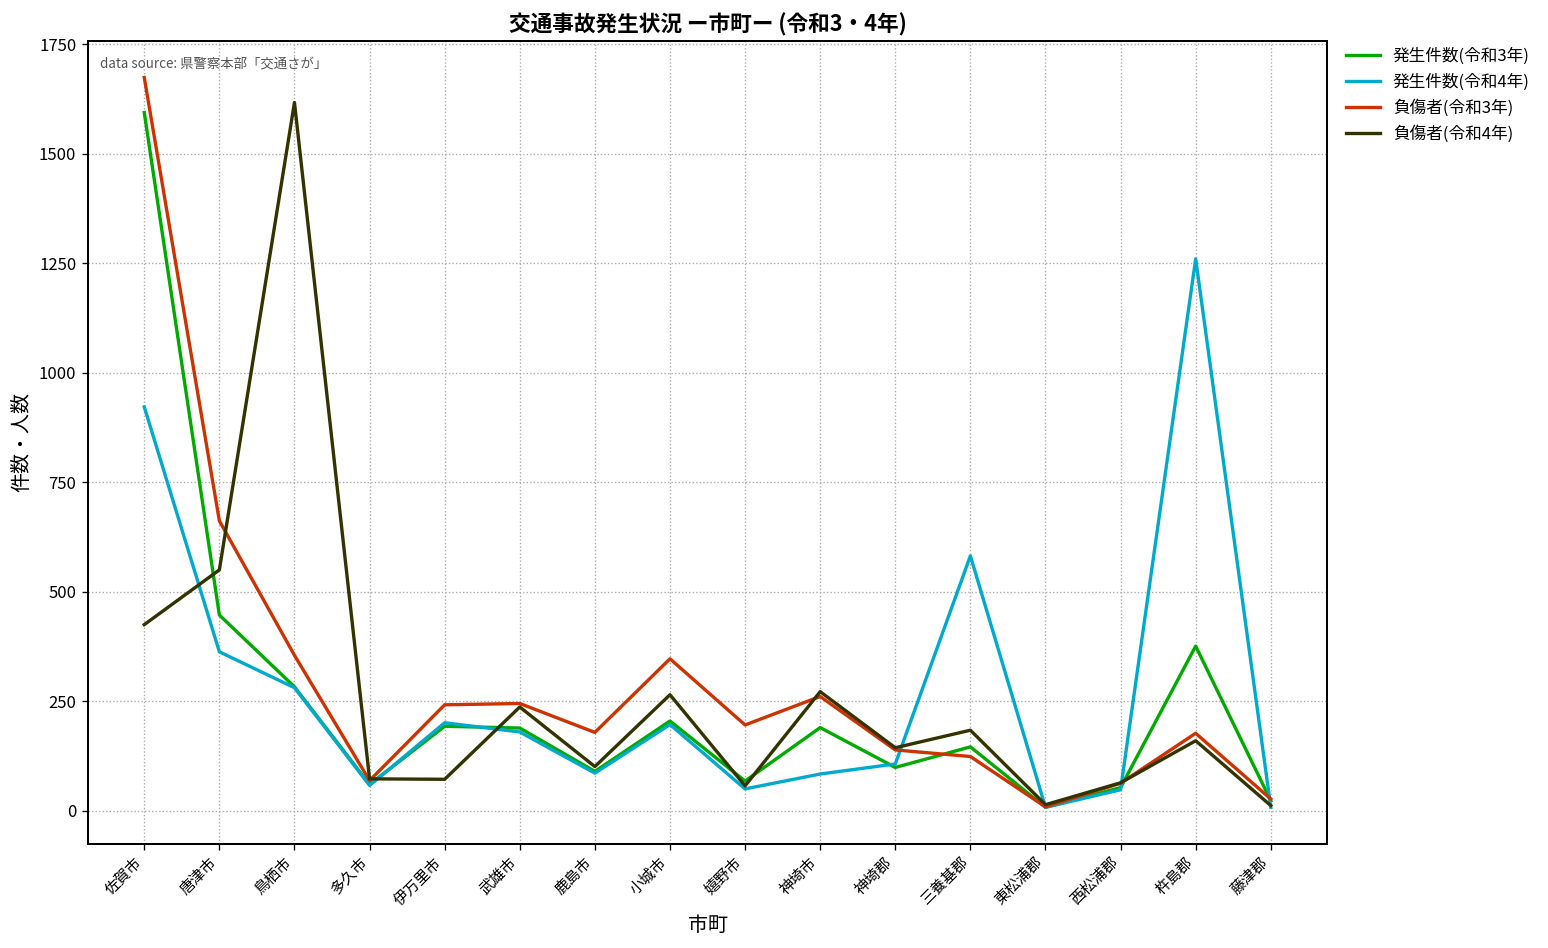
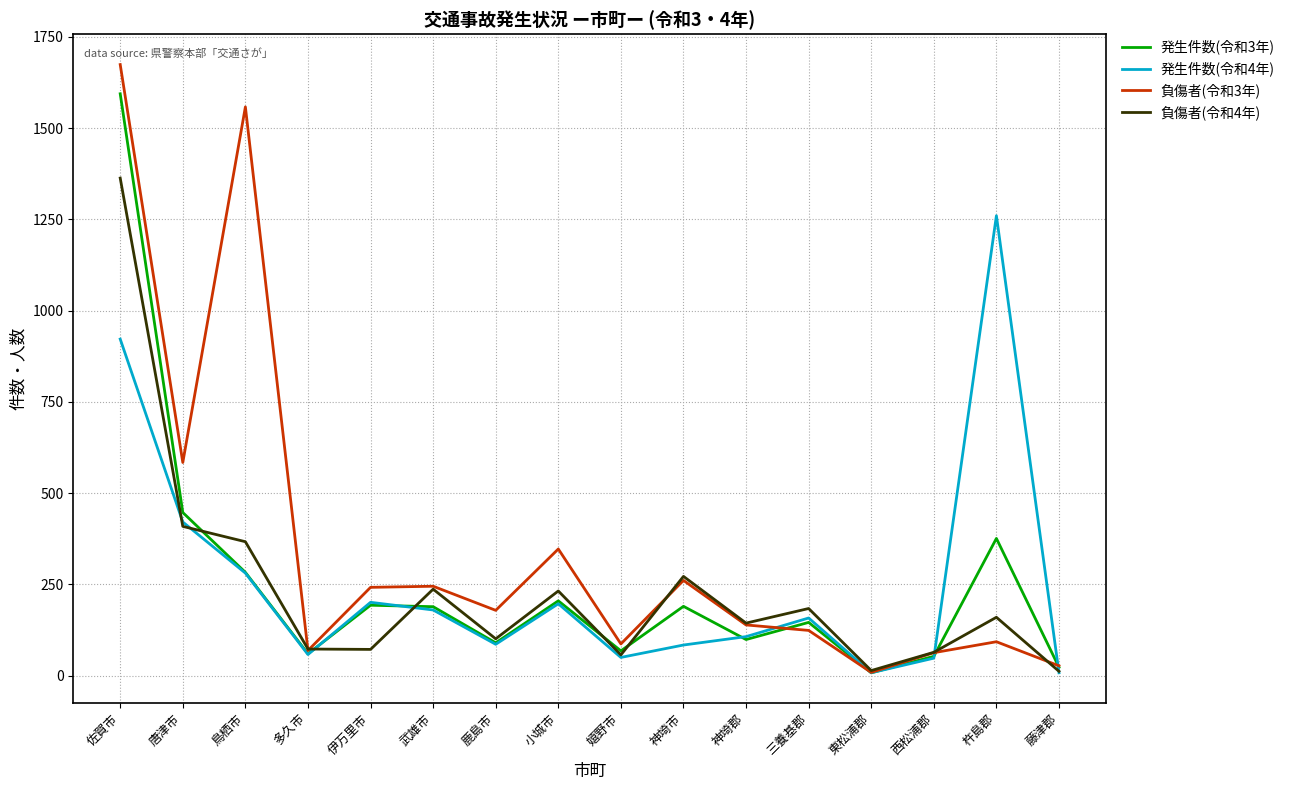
負傷者(令和4年), 佐賀市: 430 -> 1360
発生件数(令和4年), 唐津市: 360 -> 420
負傷者(令和3年), 唐津市: 660 -> 580
負傷者(令和4年), 唐津市: 550 -> 410
負傷者(令和3年), 鳥栖市: 360 -> 1560
負傷者(令和4年), 鳥栖市: 1620 -> 370
負傷者(令和4年), 小城市: 270 -> 230
負傷者(令和3年), 嬉野市: 200 -> 90
発生件数(令和4年), 三養基郡: 580 -> 160
負傷者(令和3年), 杵島郡: 180 -> 90
